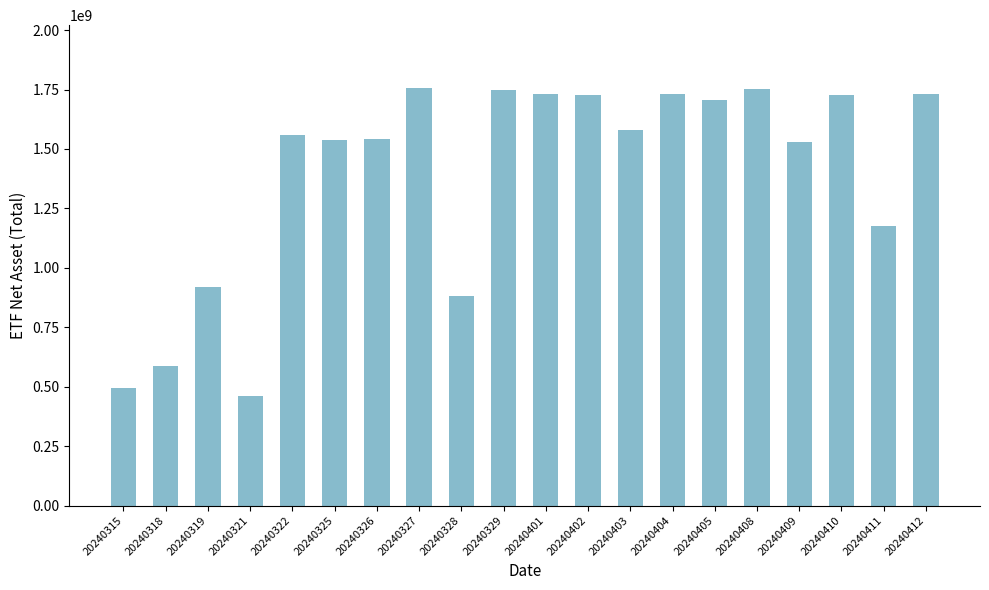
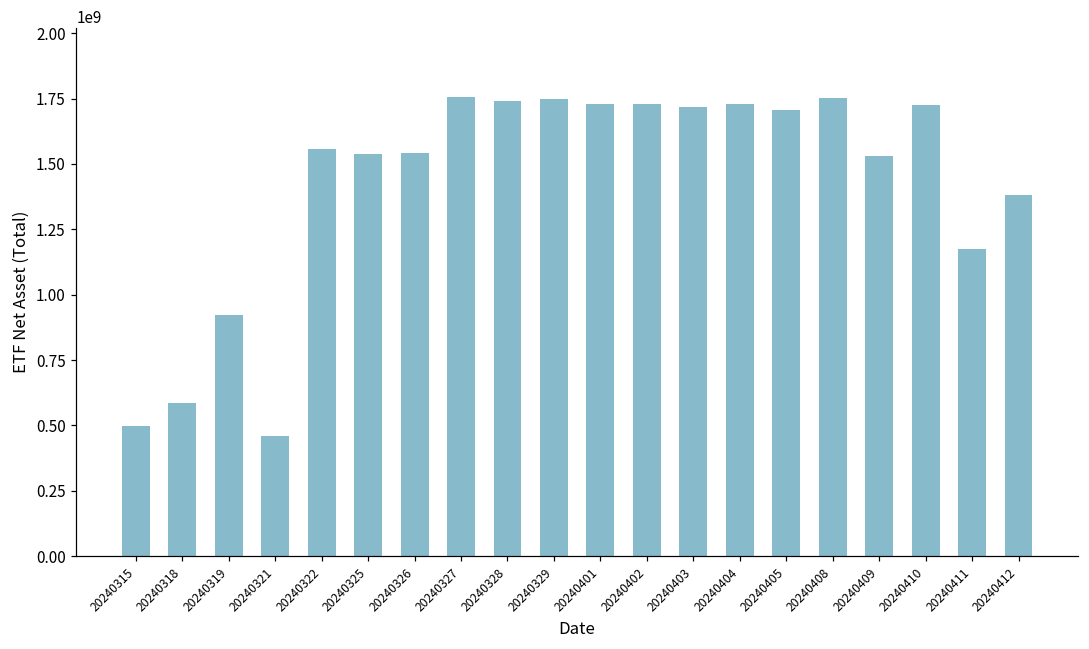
20240328: 880000000 -> 1740000000
20240403: 1580000000 -> 1720000000
20240412: 1730000000 -> 1380000000
